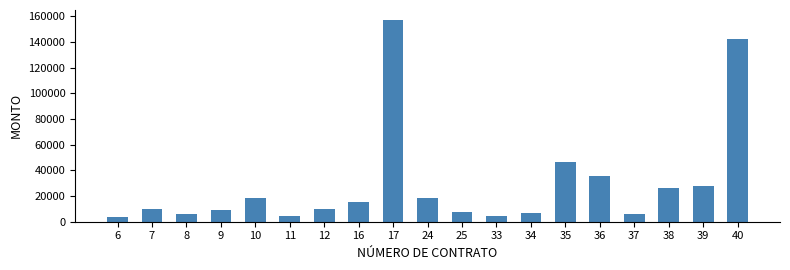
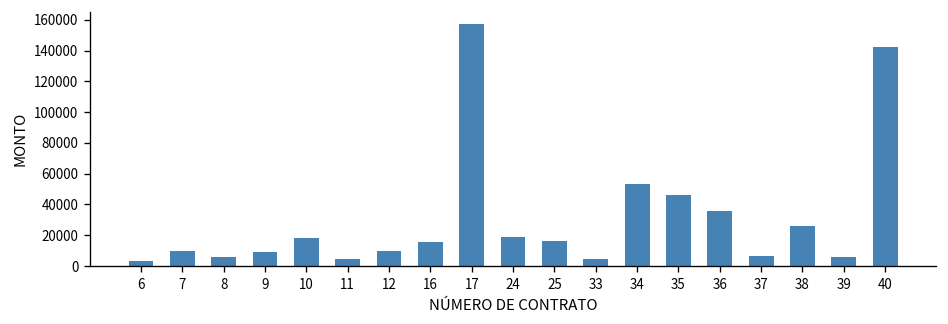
25: 8000 -> 16000
34: 7000 -> 53000
39: 28000 -> 6000
